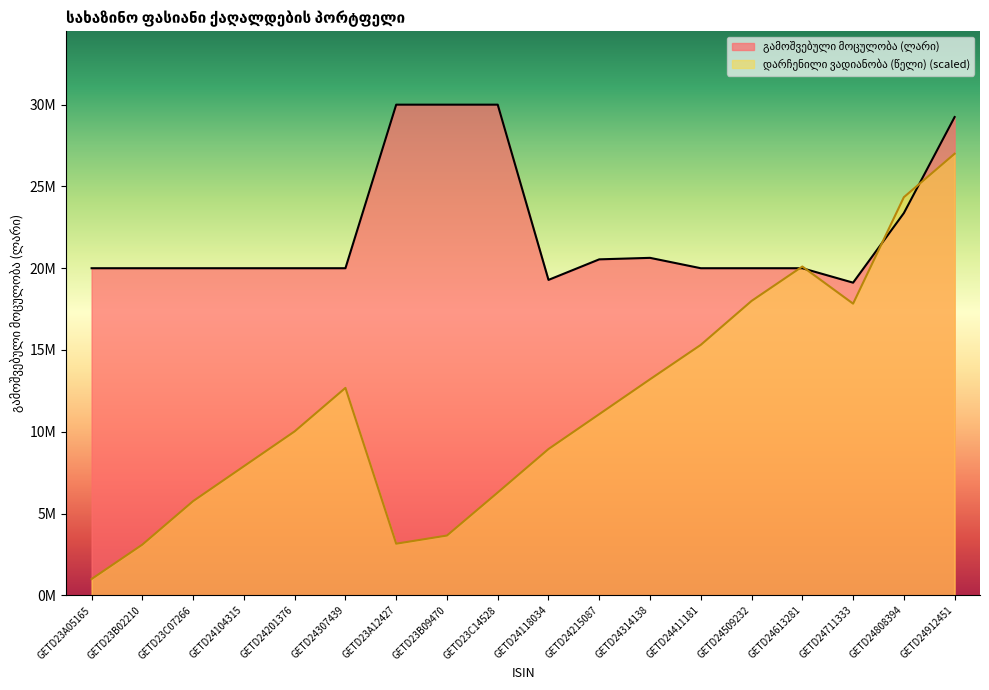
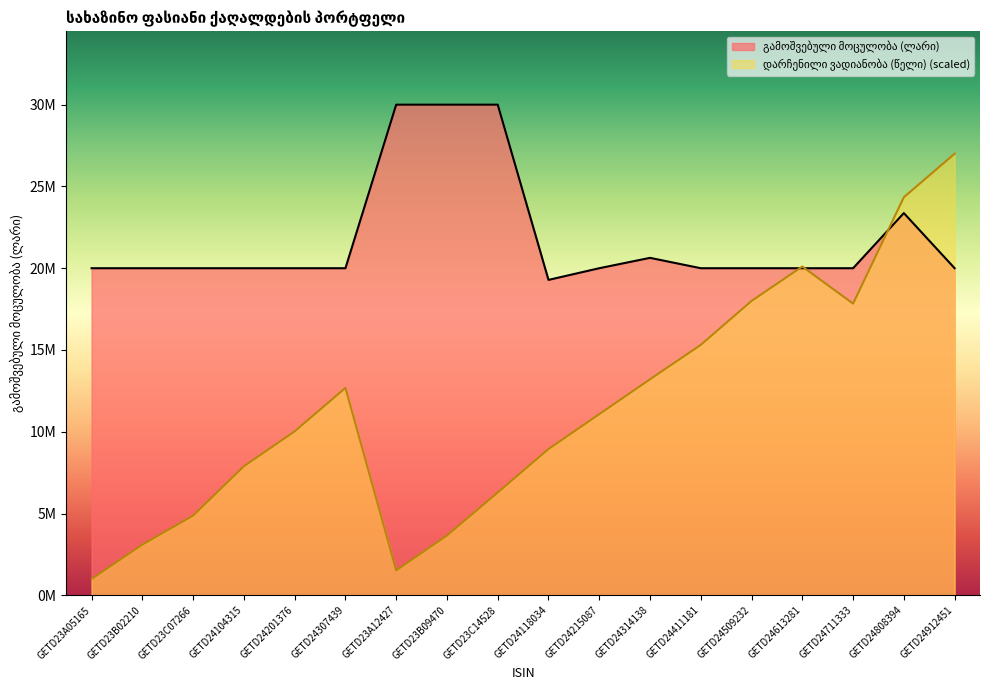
დარჩენილი ვადიანობა (წელი) (scaled), GETD23C07266: 5800000 -> 4900000
დარჩენილი ვადიანობა (წელი) (scaled), GETD23A12427: 3200000 -> 1500000
გამოშვებული მოცულობა (ლარი), GETD24215087: 20500000 -> 20000000
გამოშვებული მოცულობა (ლარი), GETD24711333: 19100000 -> 20000000
გამოშვებული მოცულობა (ლარი), GETD24912451: 29200000 -> 20000000
